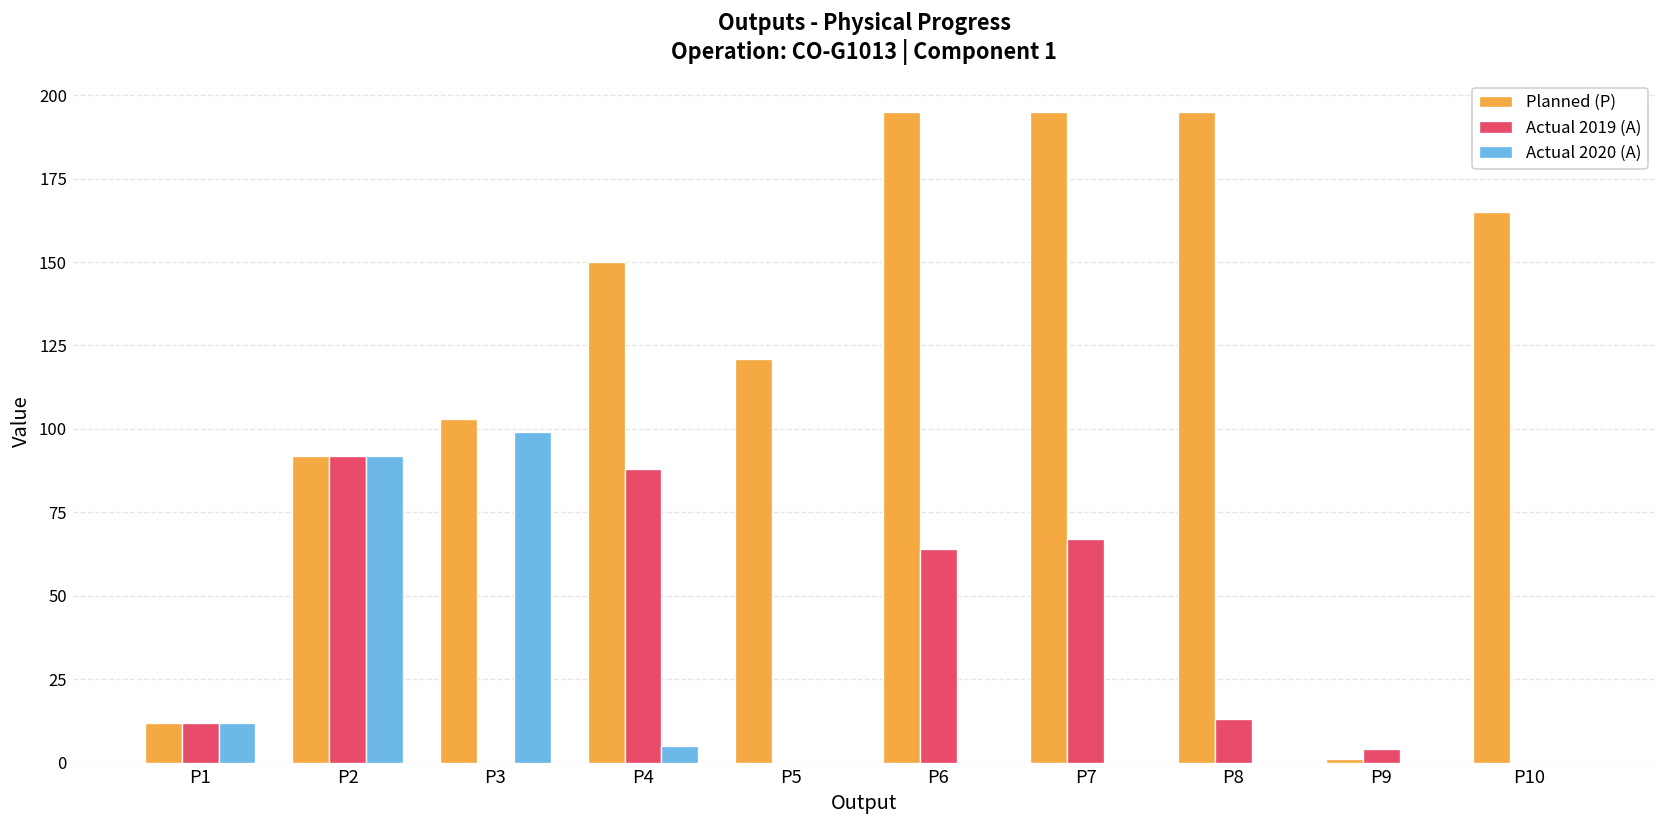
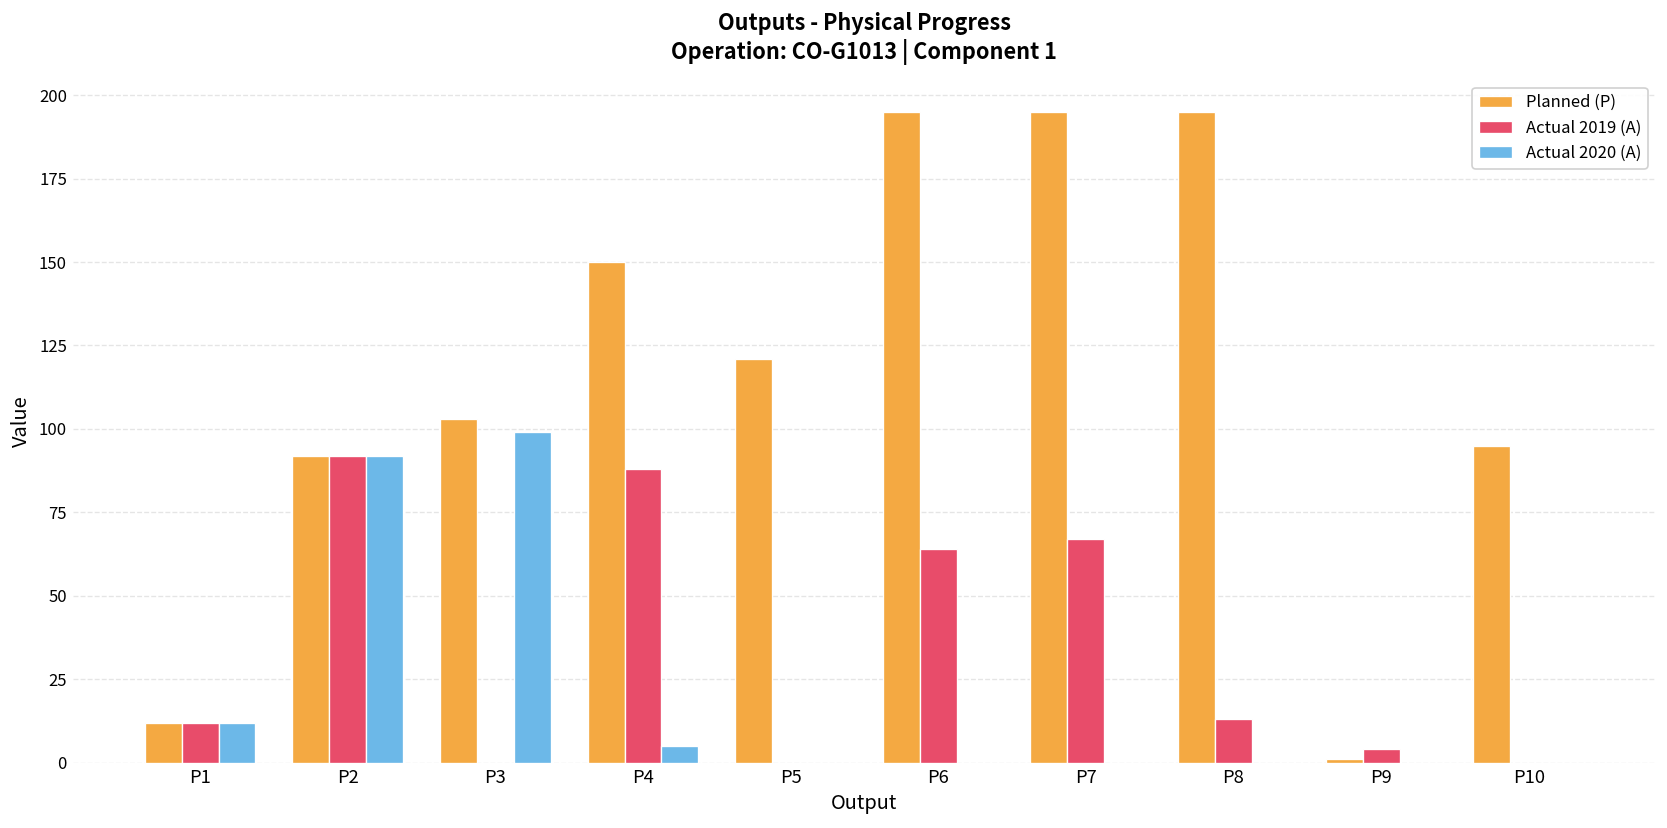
Planned (P), P10: 165 -> 95
